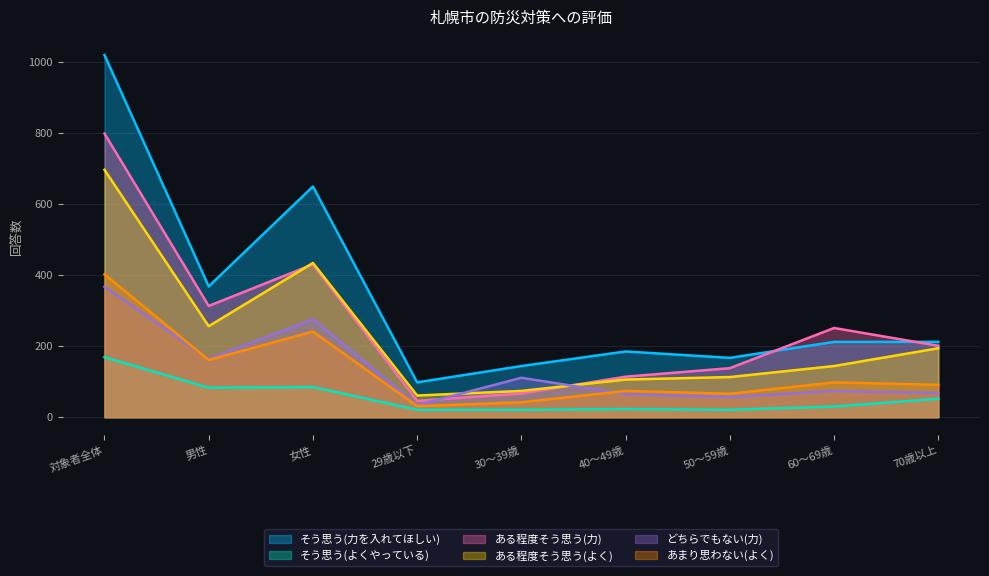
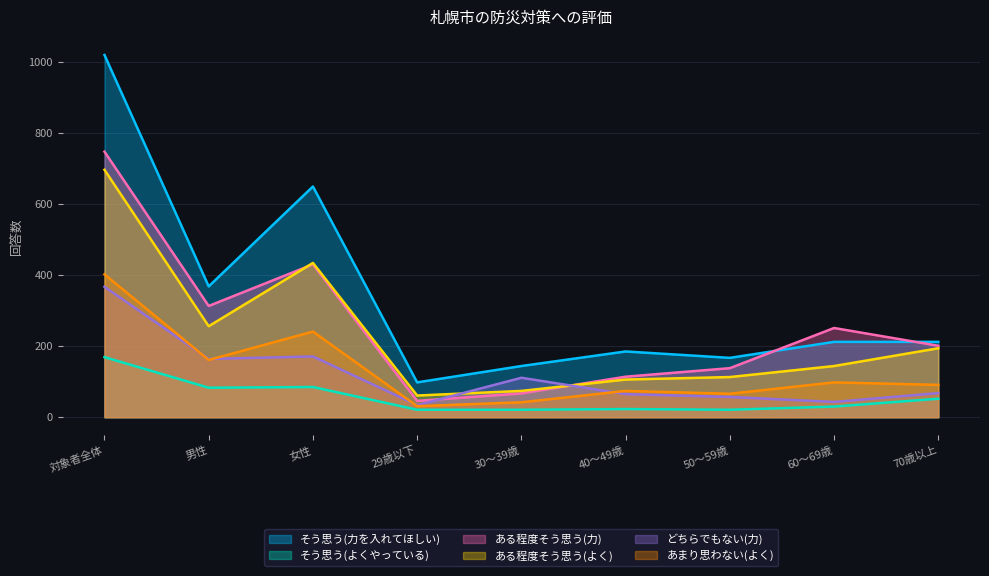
ある程度そう思う(力), 対象者全体: 800 -> 750
どちらでもない(力), 女性: 280 -> 170
どちらでもない(力), 60～69歳: 70 -> 40
